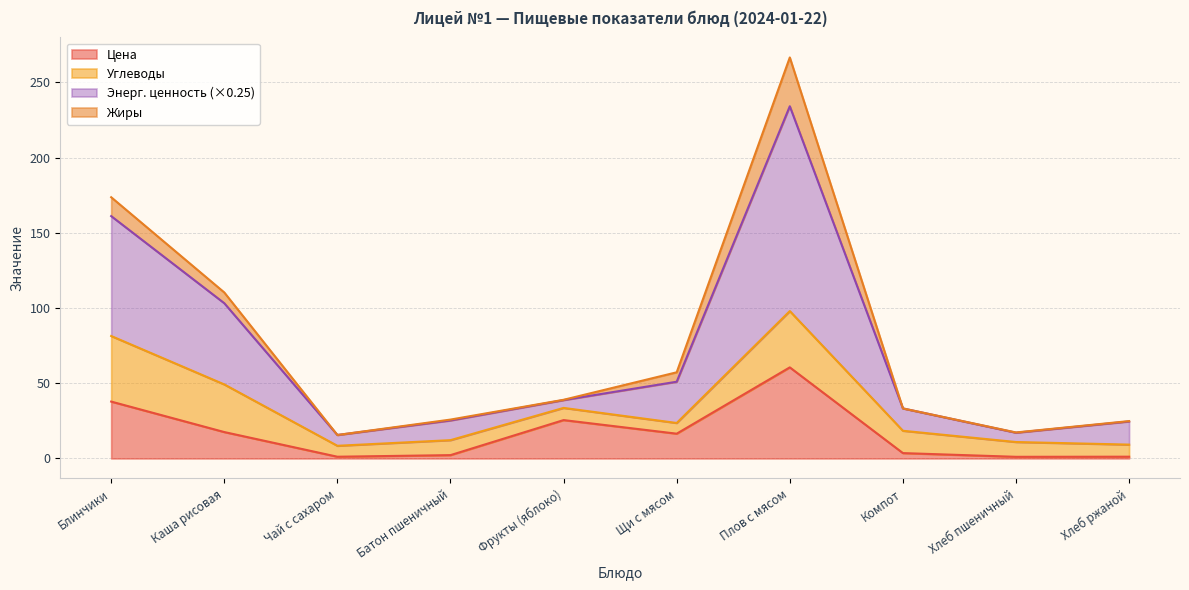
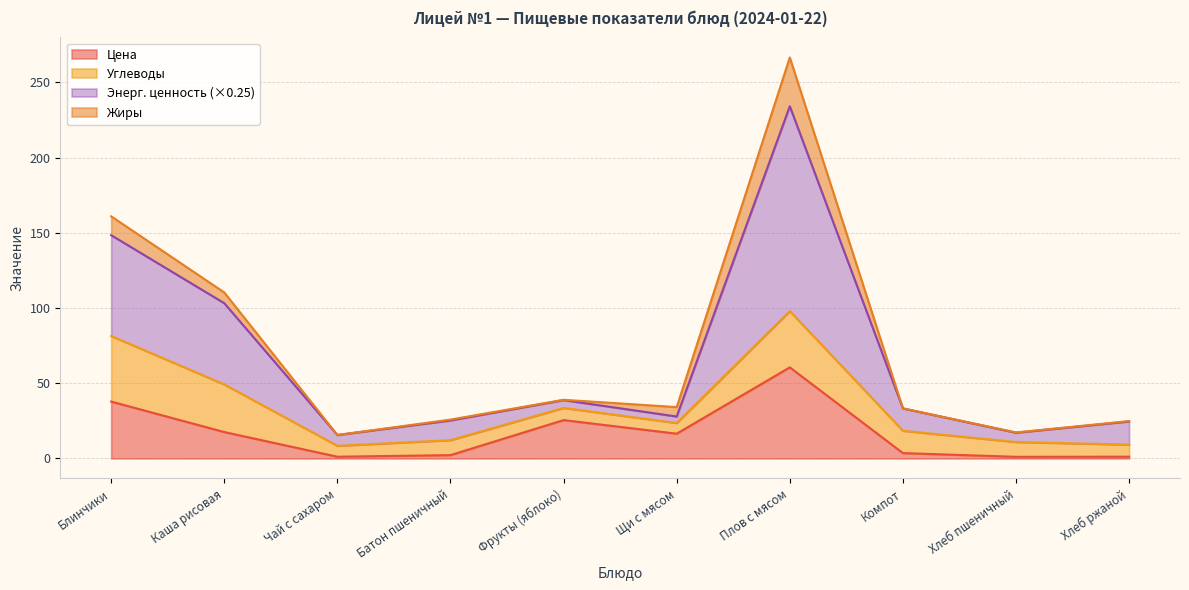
Энерг. ценность (×0.25), Блинчики: 80 -> 67
Энерг. ценность (×0.25), Щи с мясом: 27 -> 4
